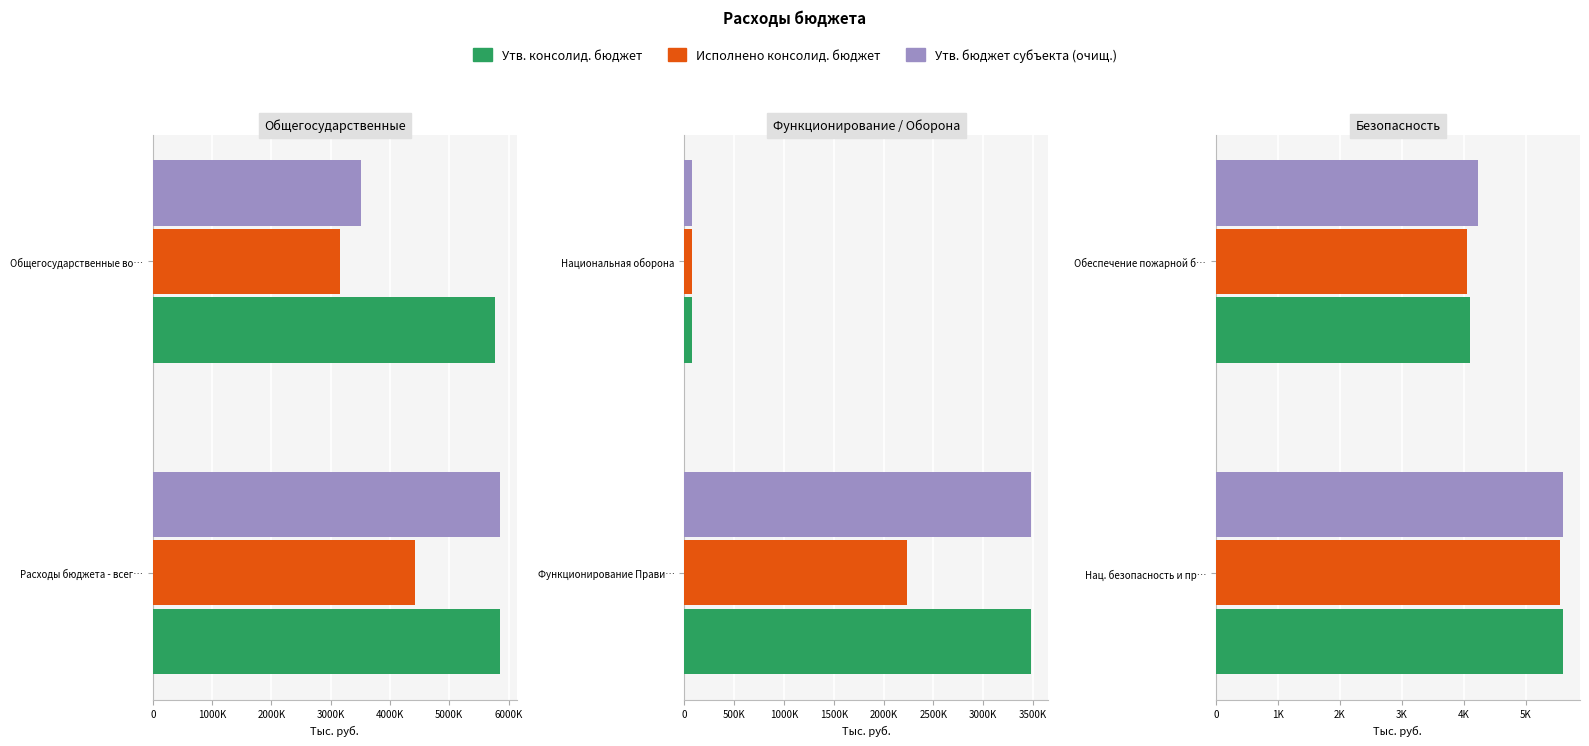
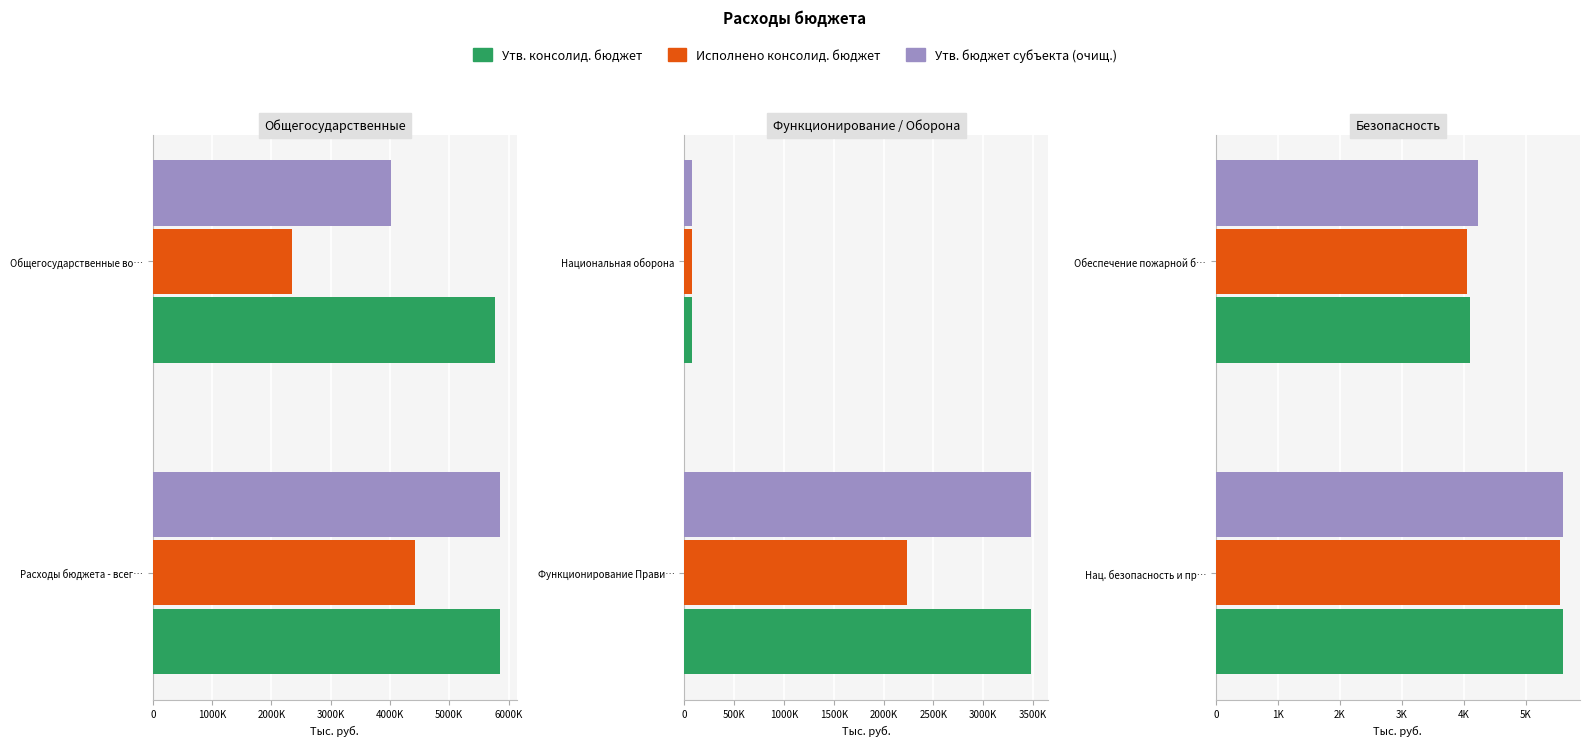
Общегосударственные, Утв. бюджет субъекта (очищ.), Общегосударственные во…: 3500000 -> 4000000
Общегосударственные, Исполнено консолид. бюджет, Общегосударственные во…: 3200000 -> 2300000
